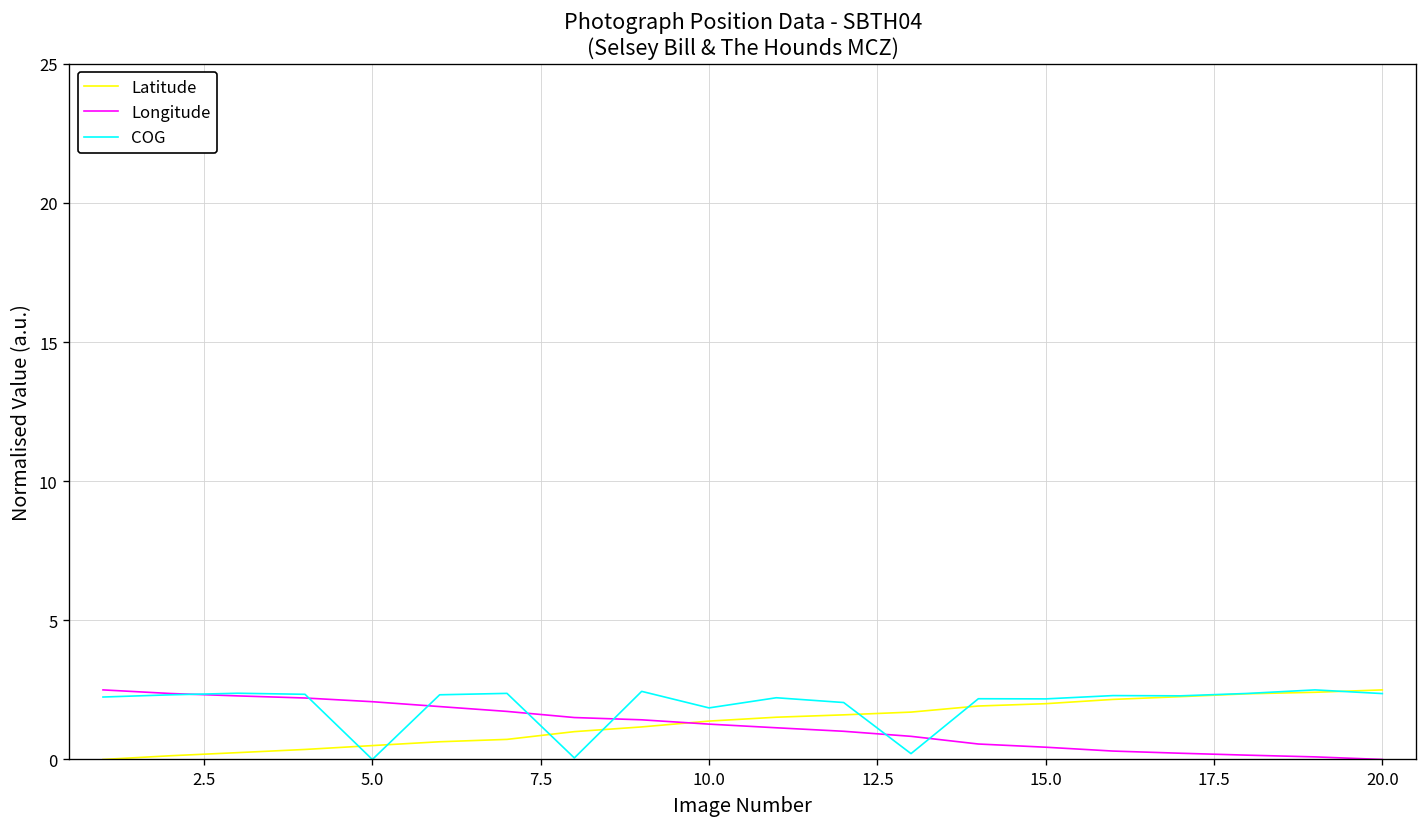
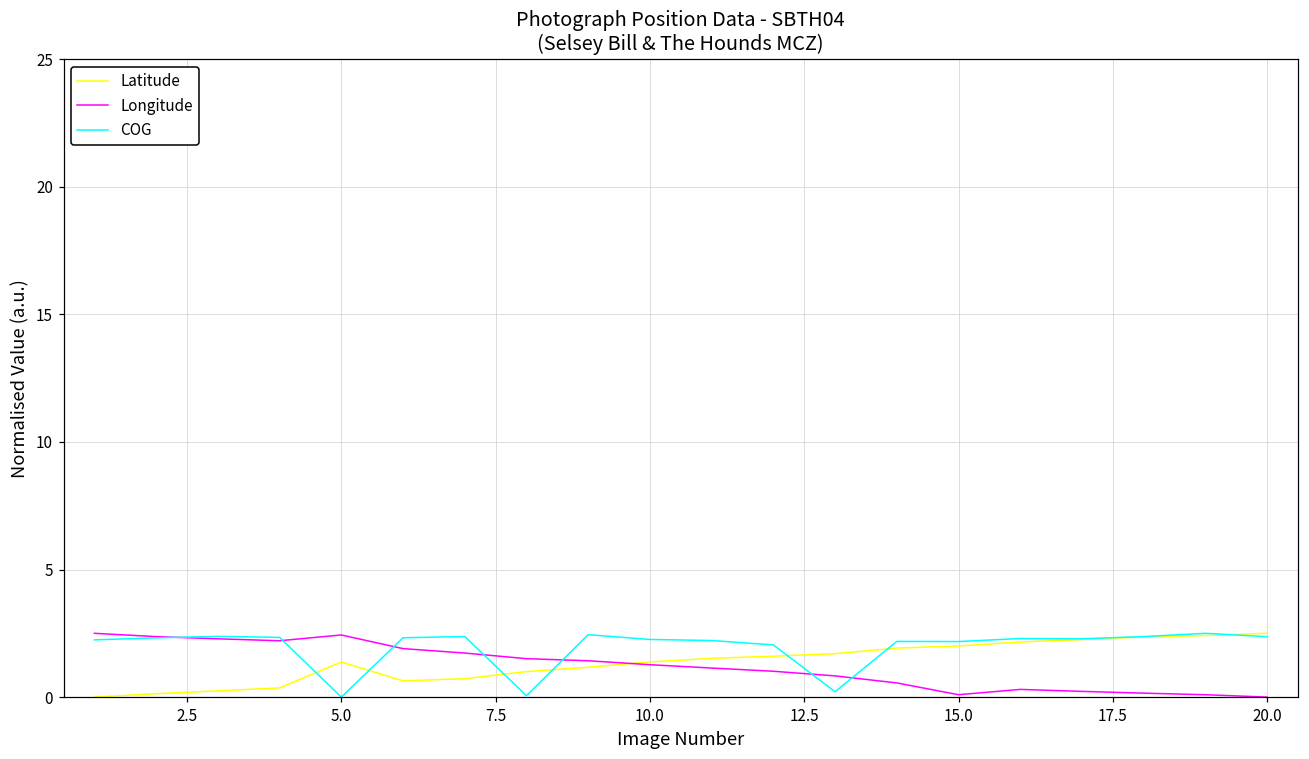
Latitude, 5.0: 0.5 -> 1.4
Longitude, 5.0: 2.1 -> 2.4
COG, 10.0: 1.9 -> 2.3
Longitude, 15.0: 0.4 -> 0.1
